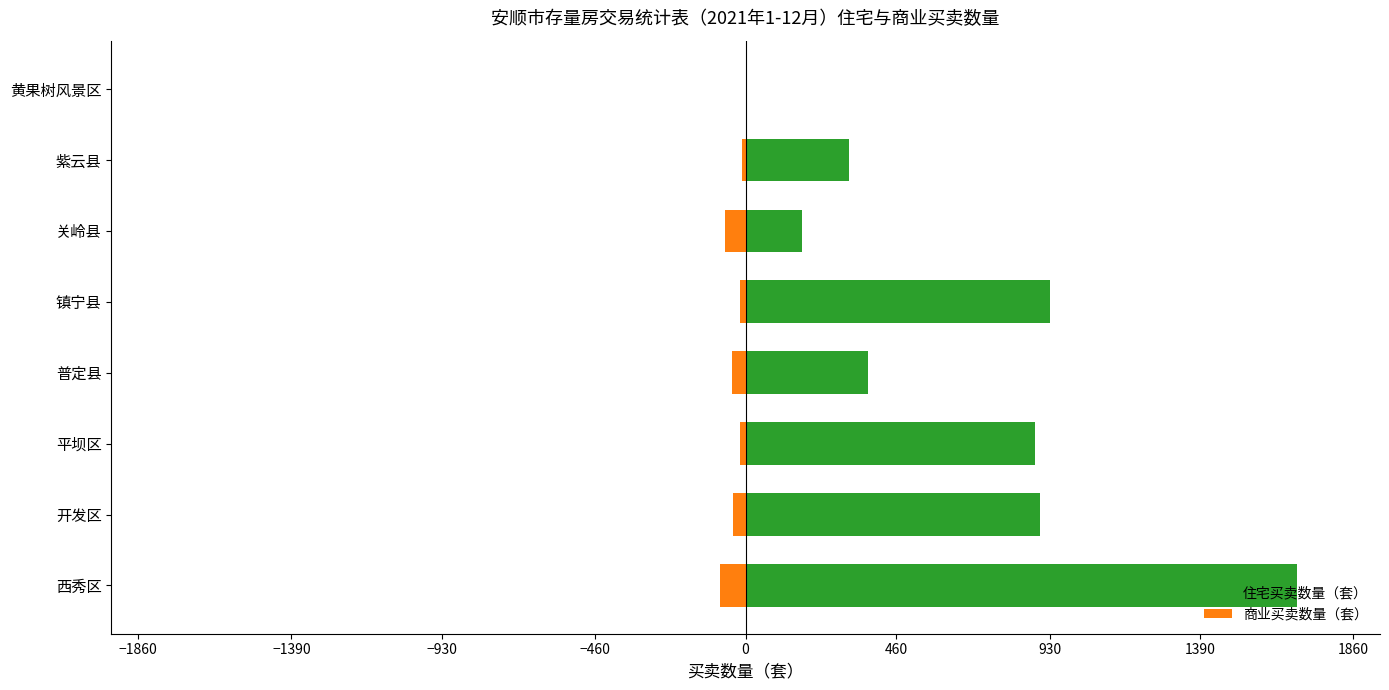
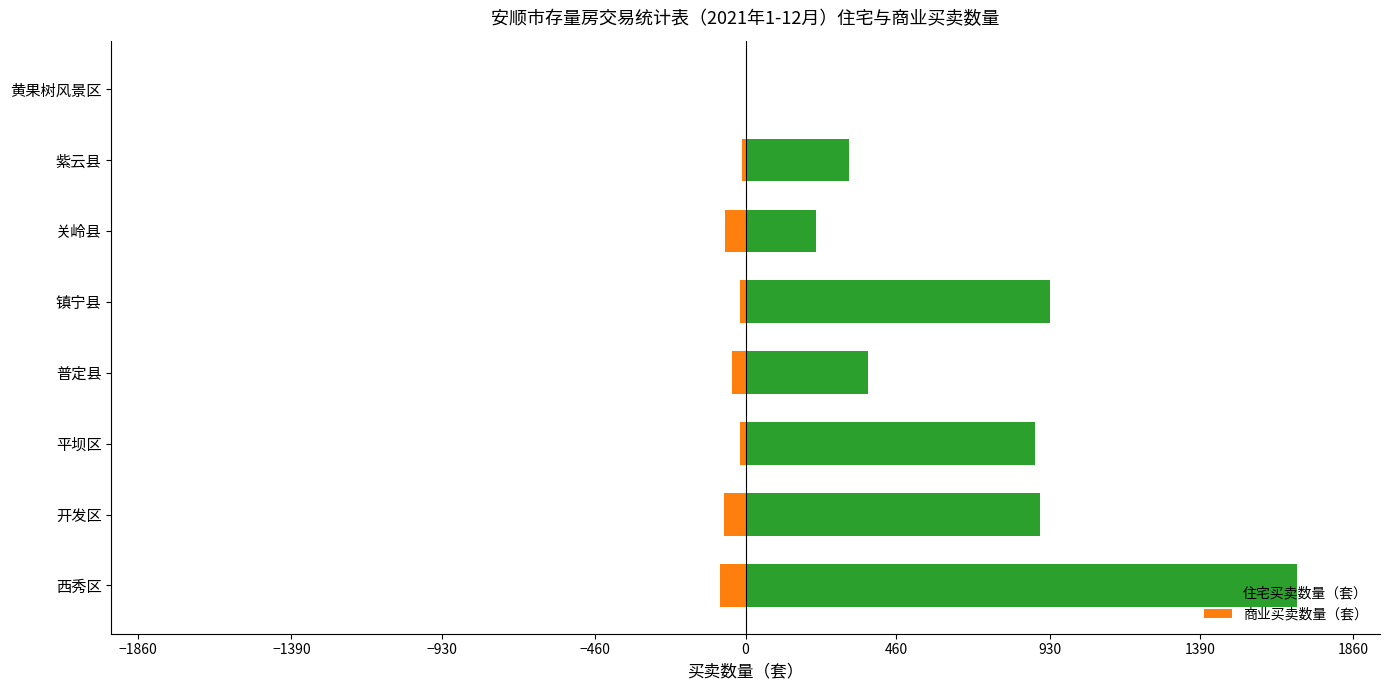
住宅买卖数量（套）, 关岭县: 170 -> 220
商业买卖数量（套）, 开发区: -40 -> -70
